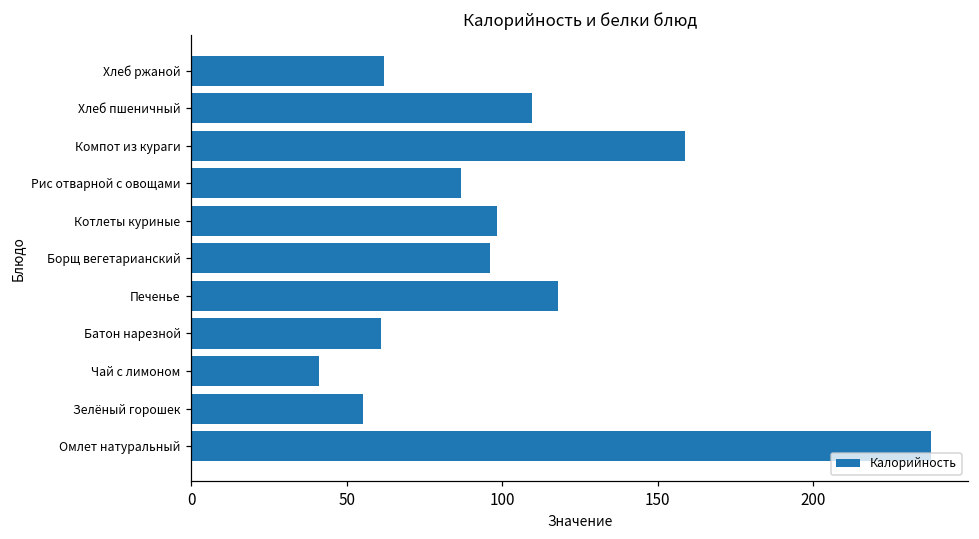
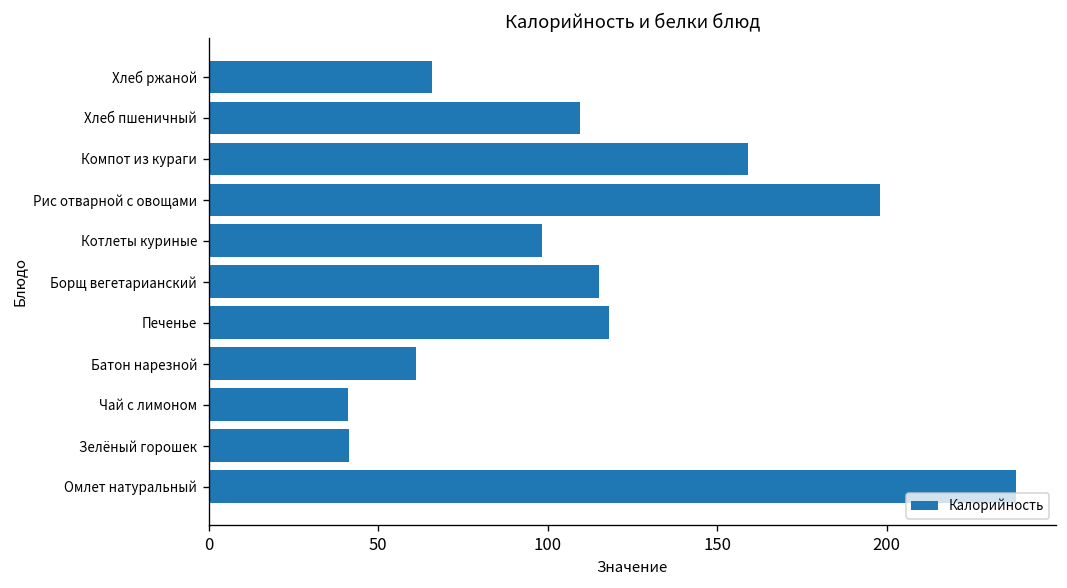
Хлеб ржаной: 62 -> 66
Рис отварной с овощами: 87 -> 198
Борщ вегетарианский: 96 -> 115
Зелёный горошек: 55 -> 41
